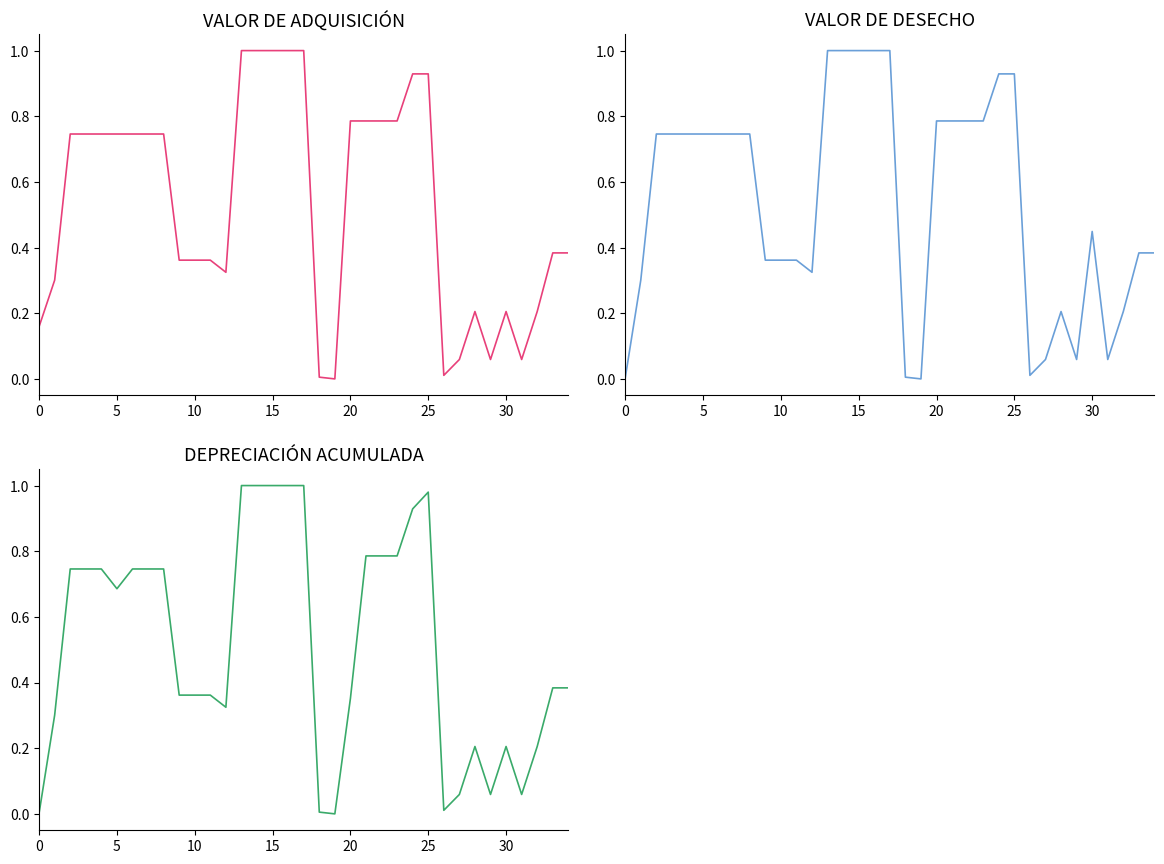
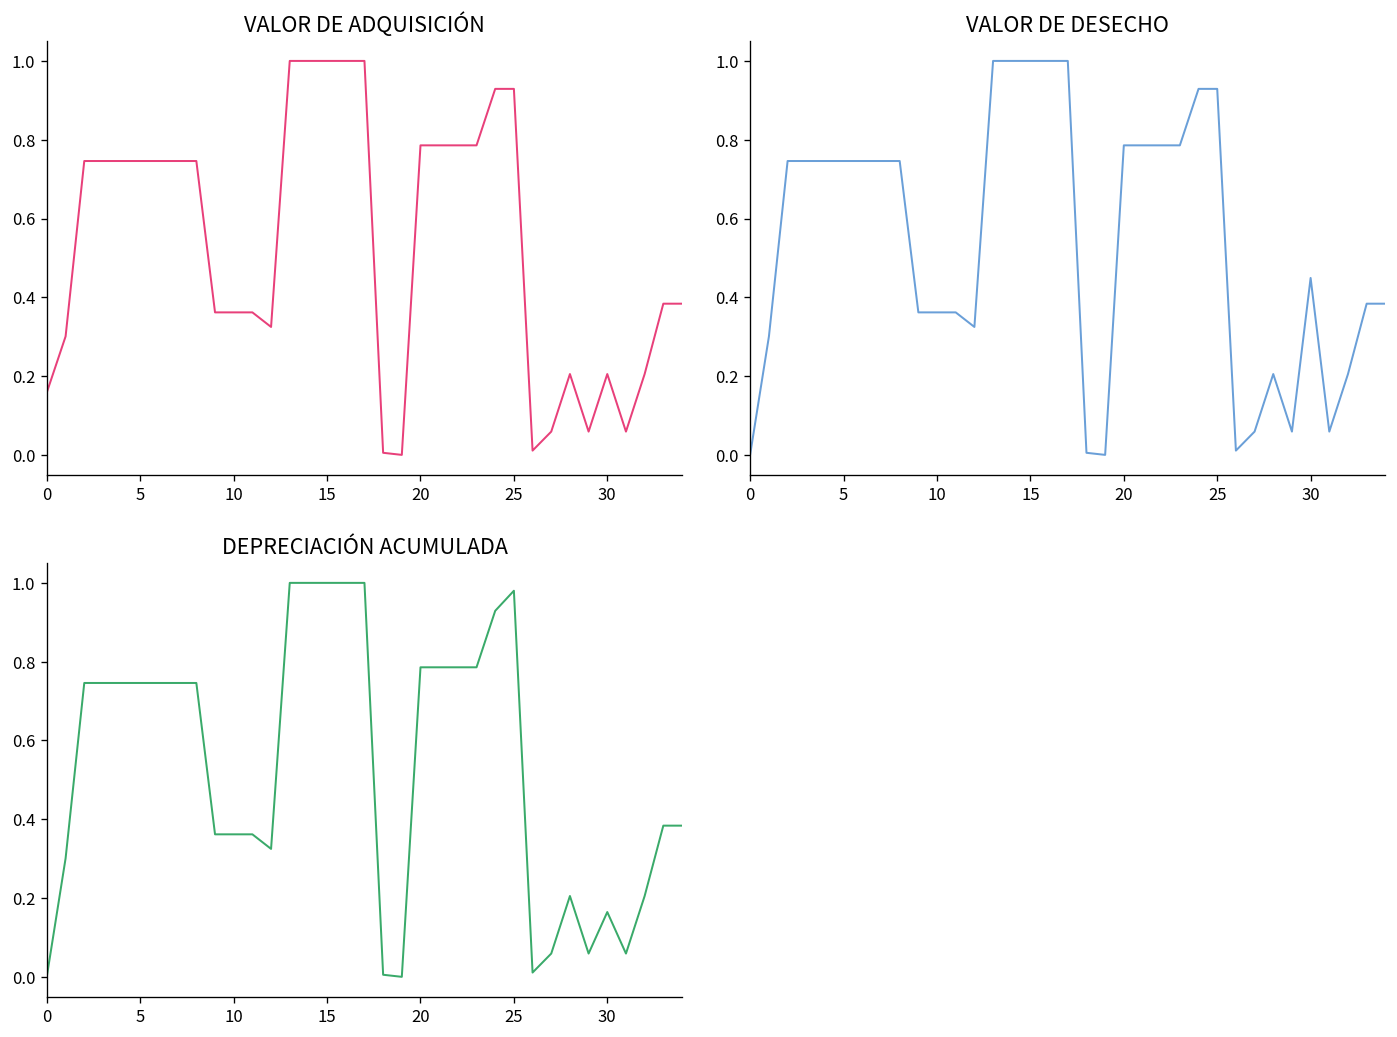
DEPRECIACIÓN ACUMULADA, 5: 0.69 -> 0.75
DEPRECIACIÓN ACUMULADA, 20: 0.35 -> 0.79
DEPRECIACIÓN ACUMULADA, 30: 0.21 -> 0.16
